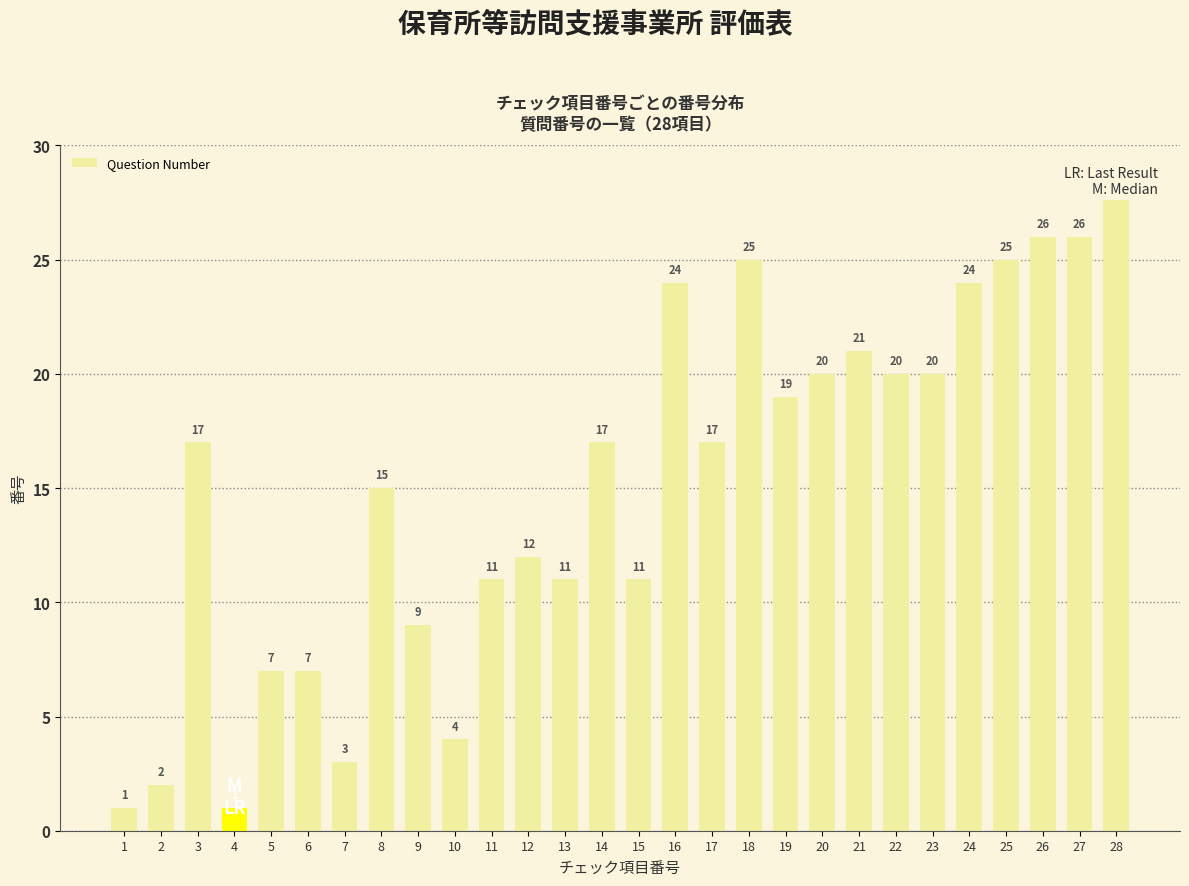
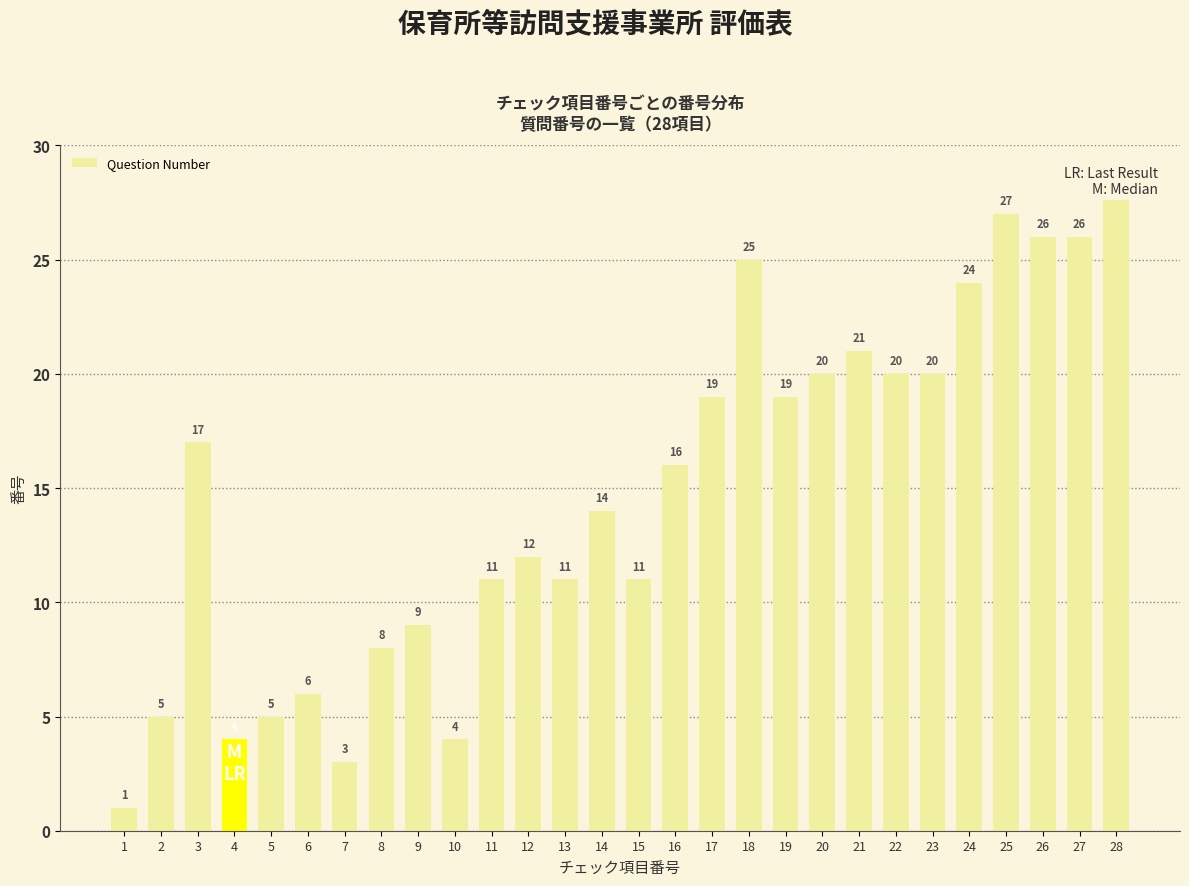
2: 2 -> 5
4: 1 -> 4
5: 7 -> 5
6: 7 -> 6
8: 15 -> 8
14: 17 -> 14
16: 24 -> 16
17: 17 -> 19
25: 25 -> 27
